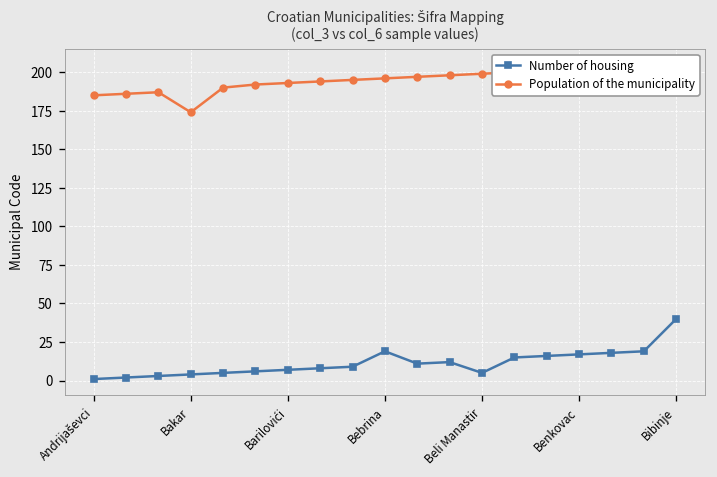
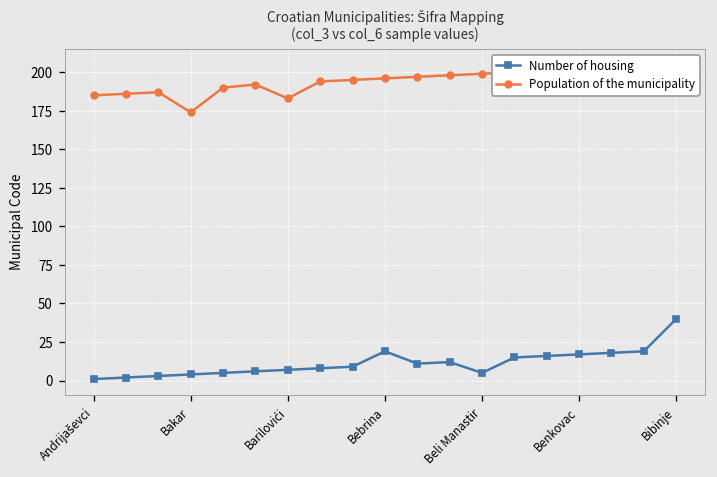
Population of the municipality, Barilovići: 193 -> 183
